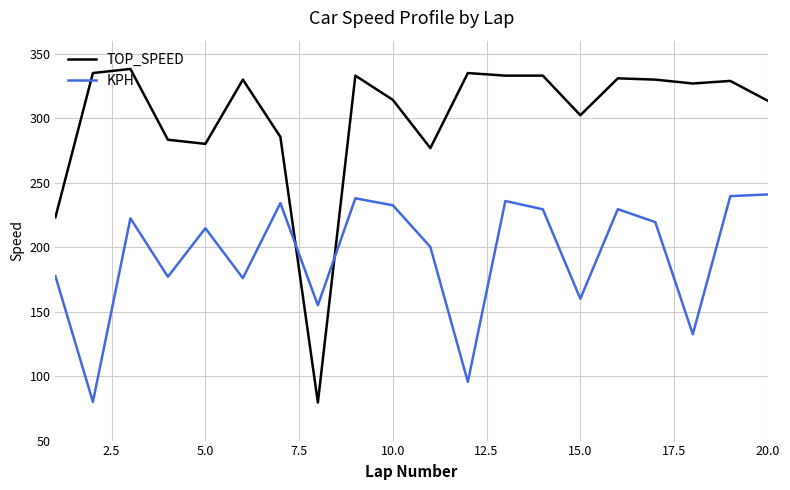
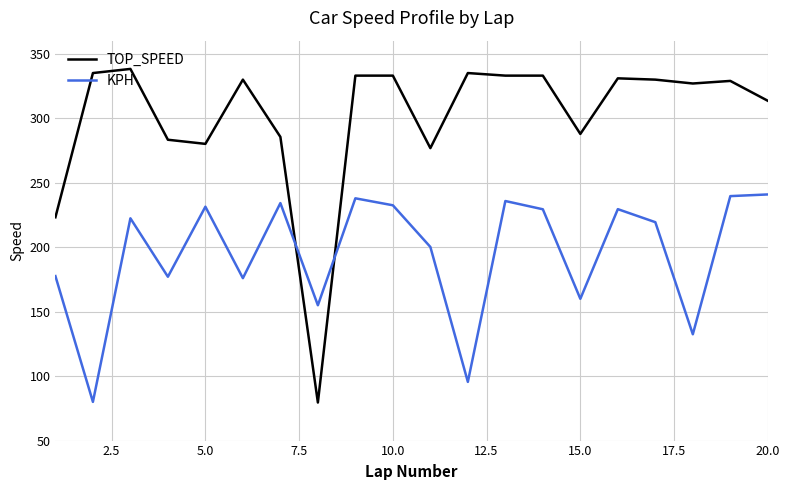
KPH, 5.0: 215 -> 231
TOP_SPEED, 10.0: 314 -> 333
TOP_SPEED, 15.0: 302 -> 288
